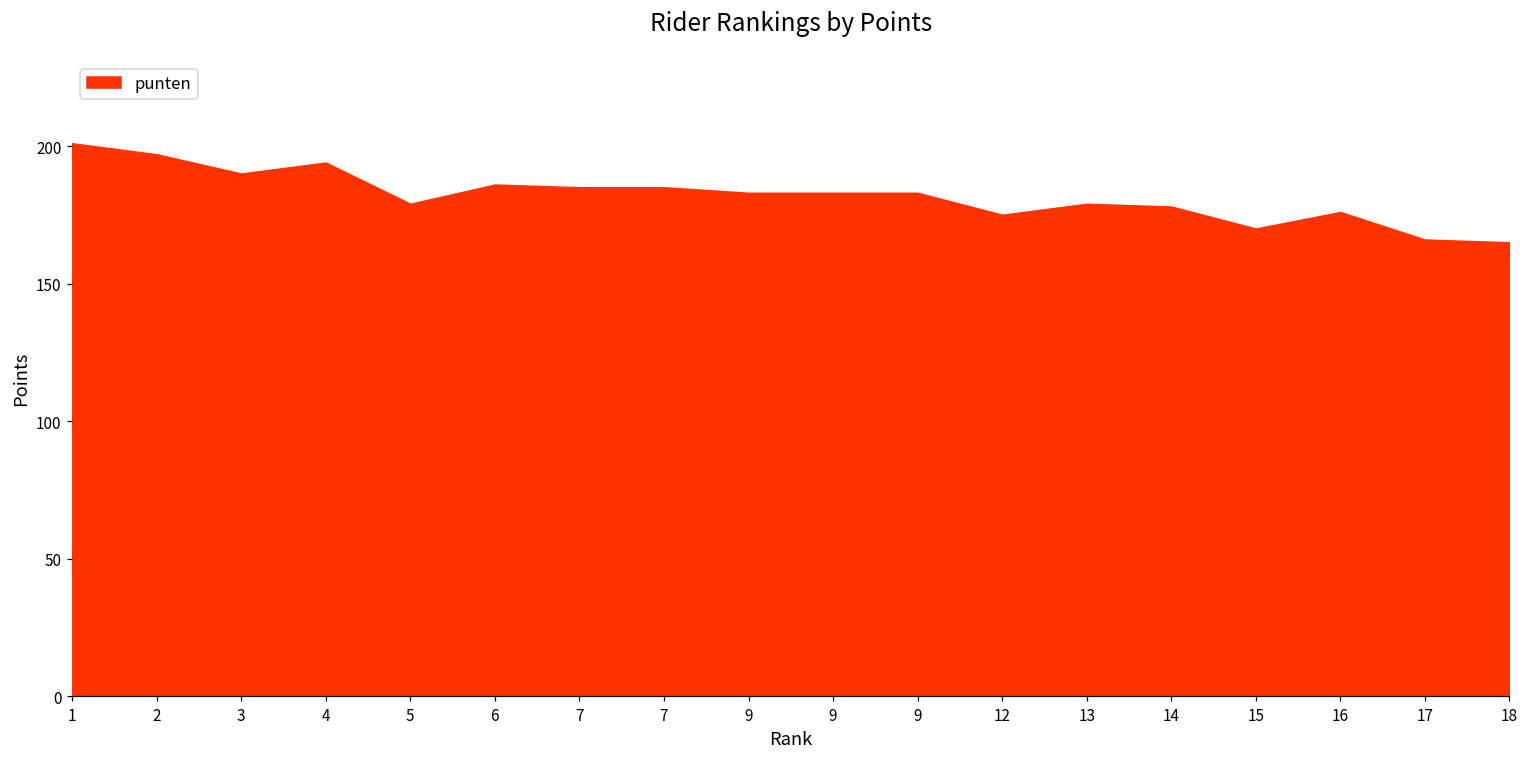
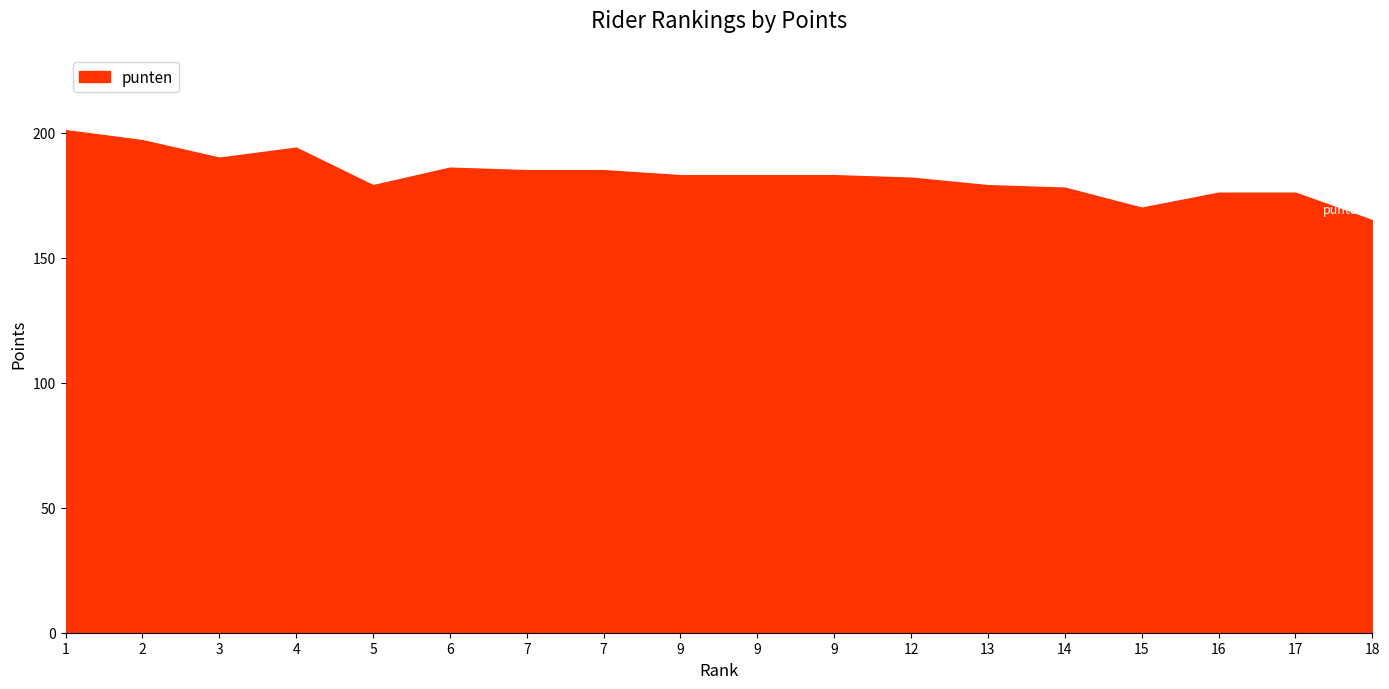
12: 175 -> 182
17: 166 -> 176
